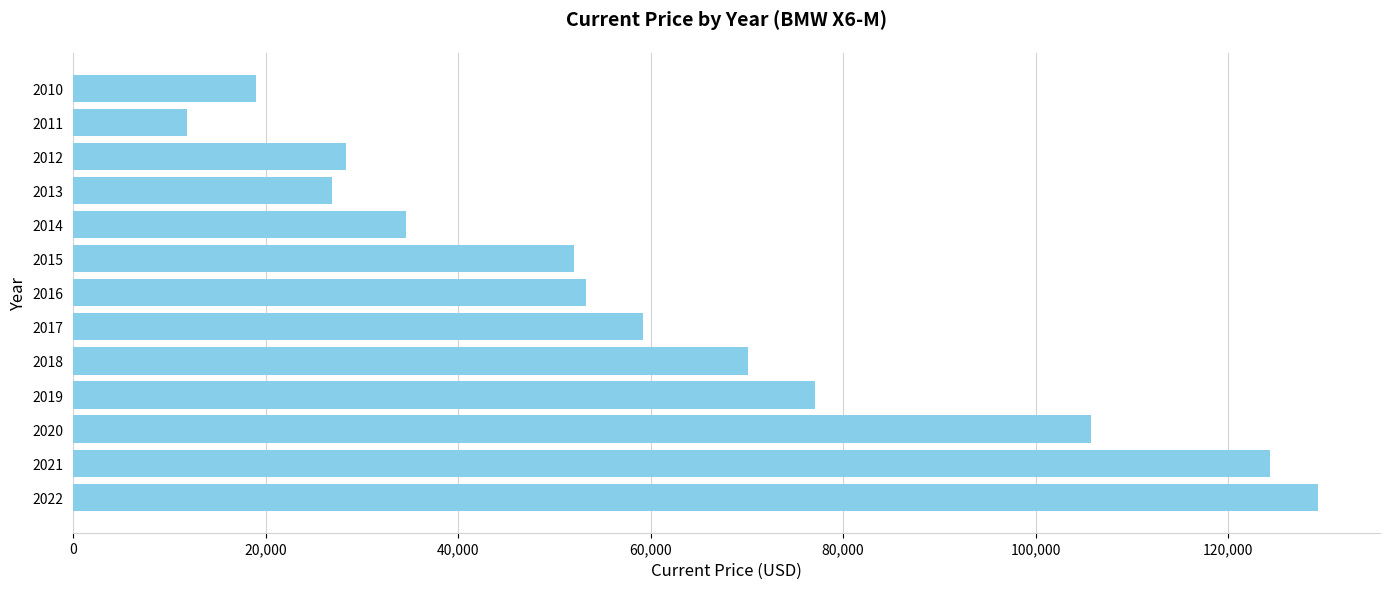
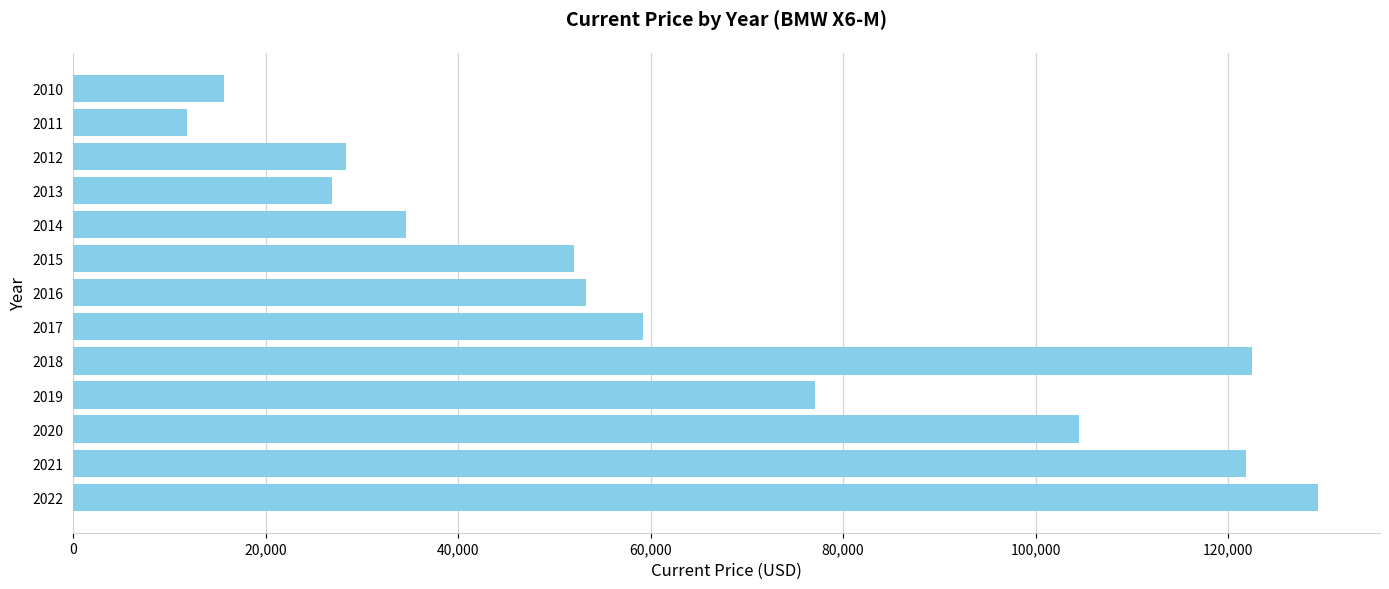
2010: 19,000 -> 16,000
2018: 70,000 -> 122,000
2020: 106,000 -> 105,000
2021: 124,000 -> 122,000
